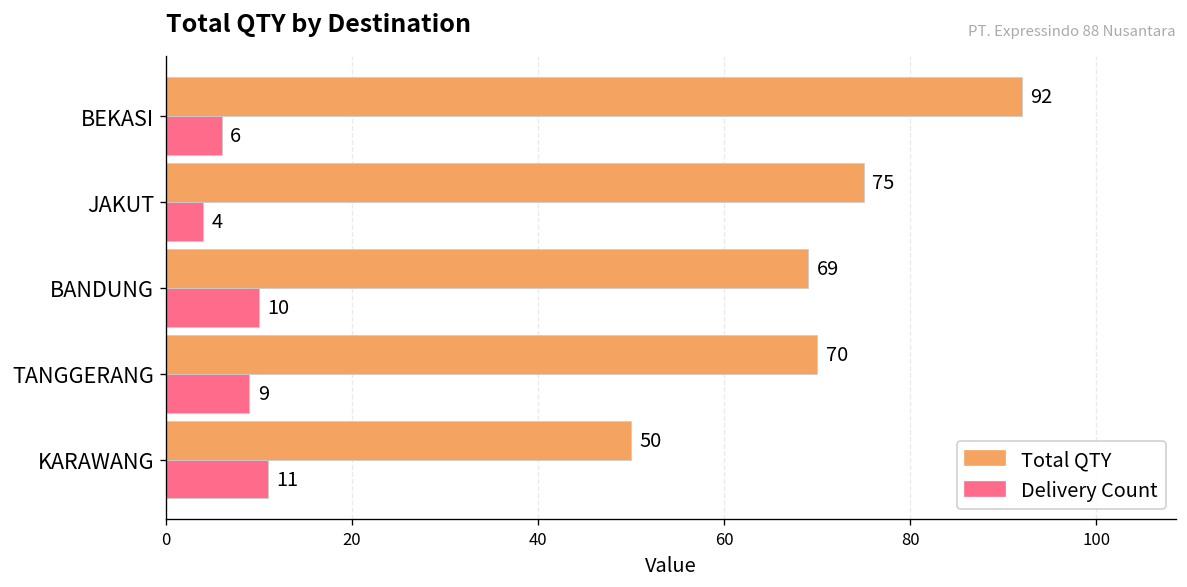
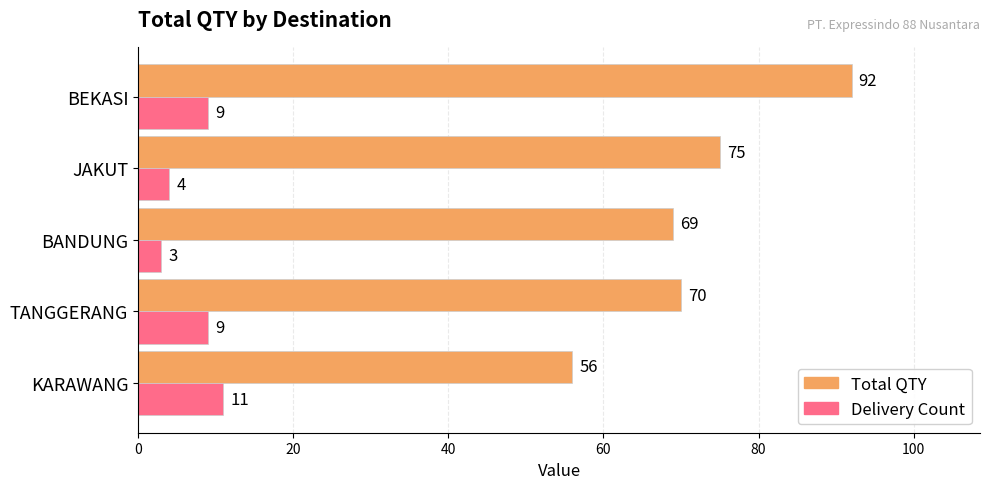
Delivery Count, BEKASI: 6 -> 9
Delivery Count, BANDUNG: 10 -> 3
Total QTY, KARAWANG: 50 -> 56
